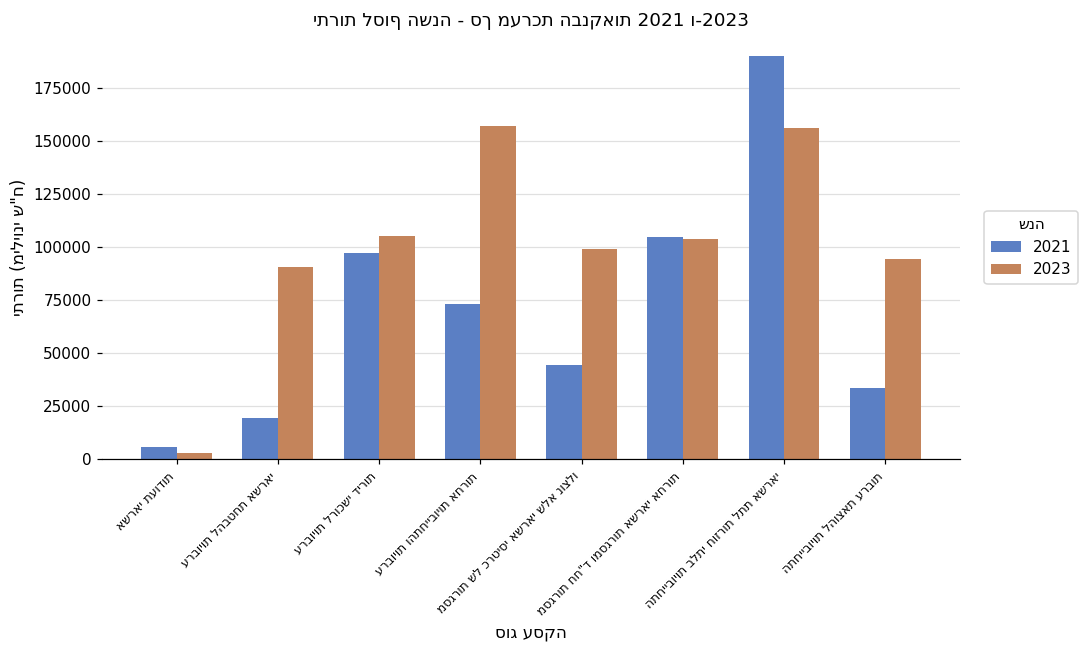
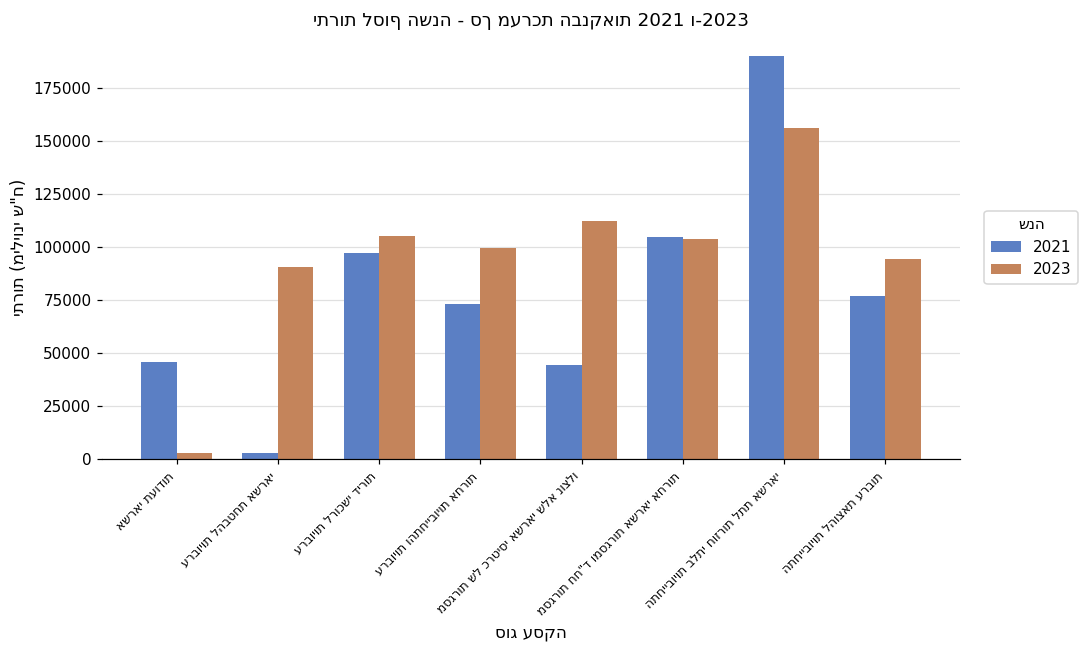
2021, אשראי תעודות: 6000 -> 46000
2021, ערבויות להבטחת אשראי: 19000 -> 3000
2023, ערבויות והתחייבויות אחרות: 157000 -> 99000
2023, מסגרות של כרטיסי אשראי שלא נוצלו: 99000 -> 112000
2021, התחייבויות להוצאת ערבות: 33000 -> 77000
